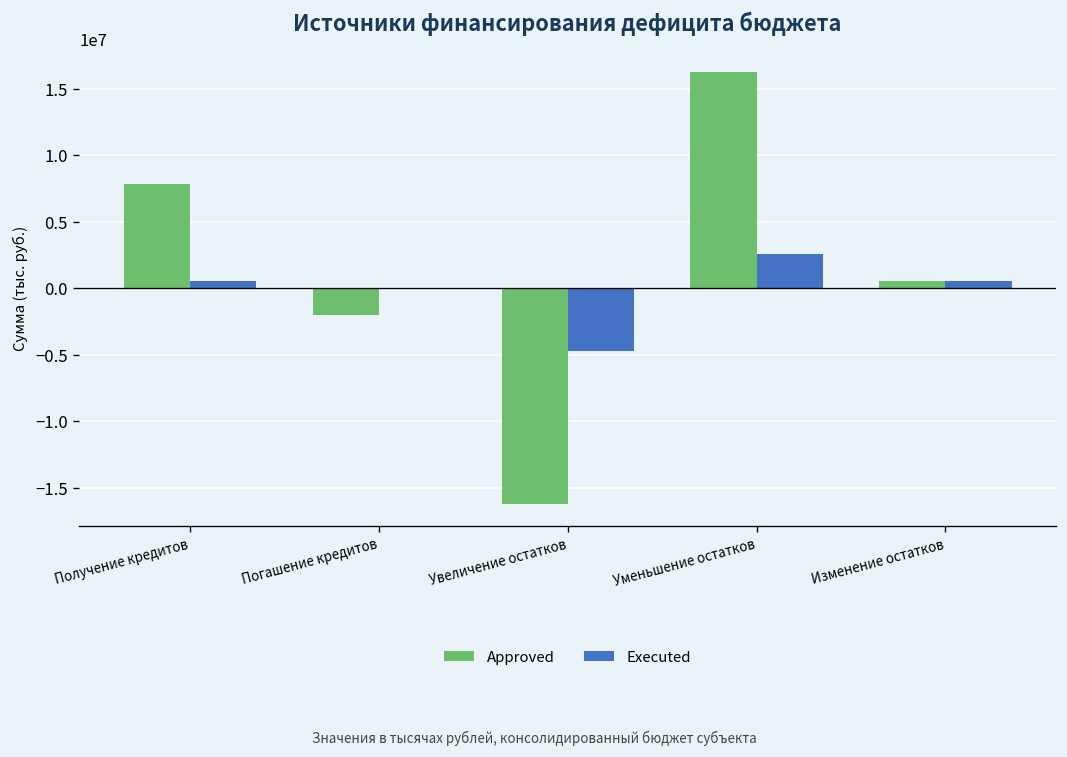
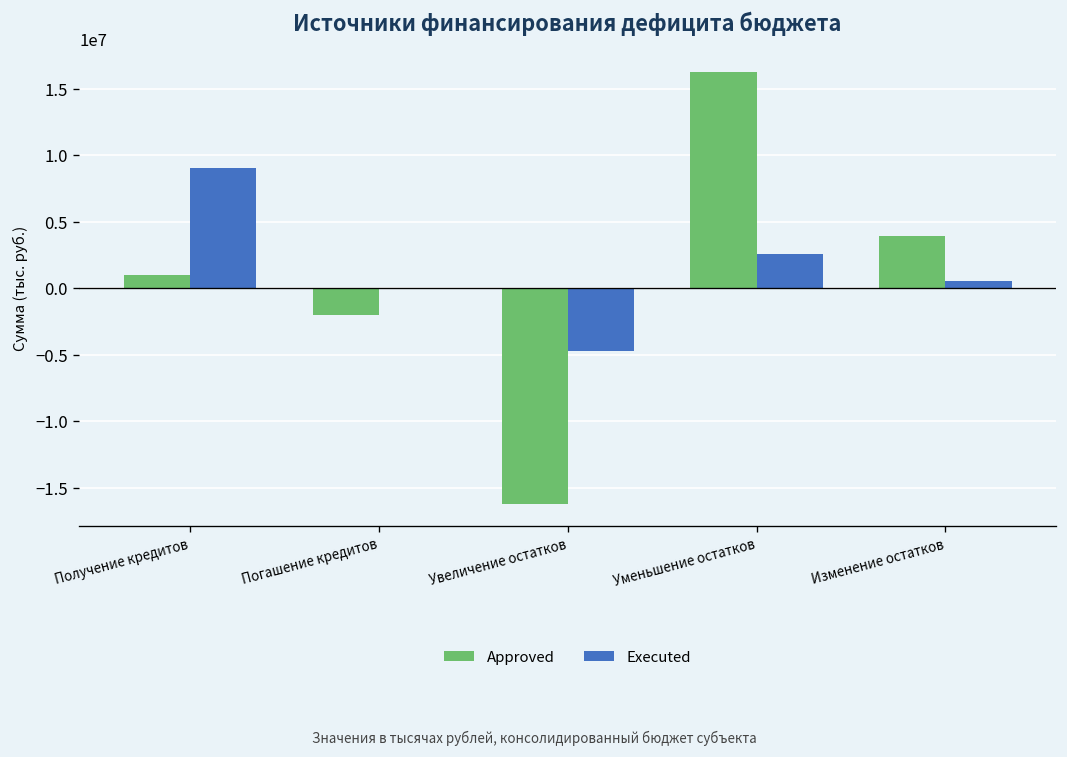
Approved, Получение кредитов: 7800000 -> 1000000
Executed, Получение кредитов: 600000 -> 9000000
Approved, Изменение остатков: 600000 -> 3900000
